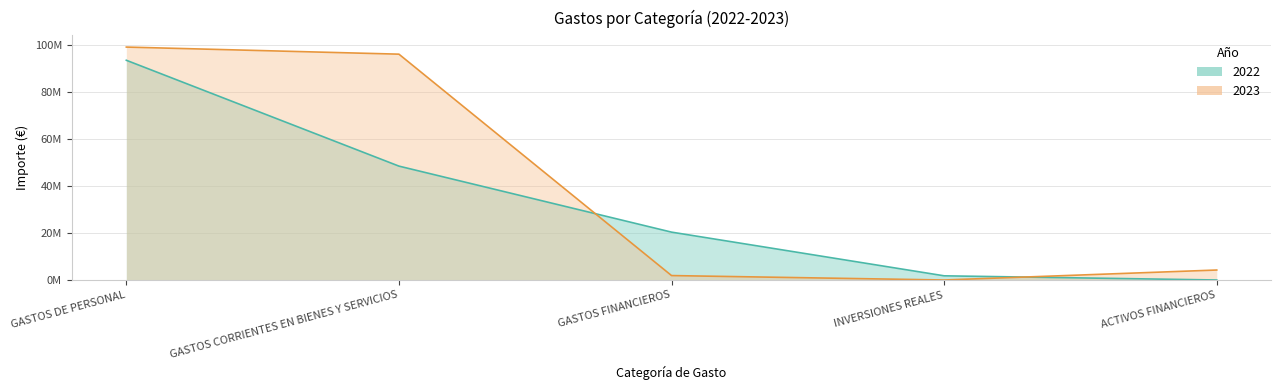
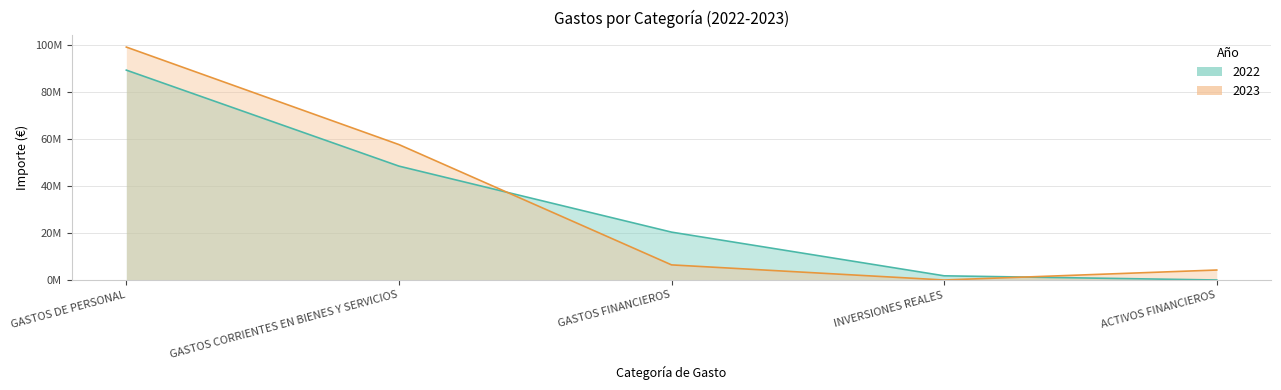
2022, GASTOS DE PERSONAL: 94000000 -> 89000000
2023, GASTOS CORRIENTES EN BIENES Y SERVICIOS: 96000000 -> 58000000
2023, GASTOS FINANCIEROS: 2000000 -> 6000000
